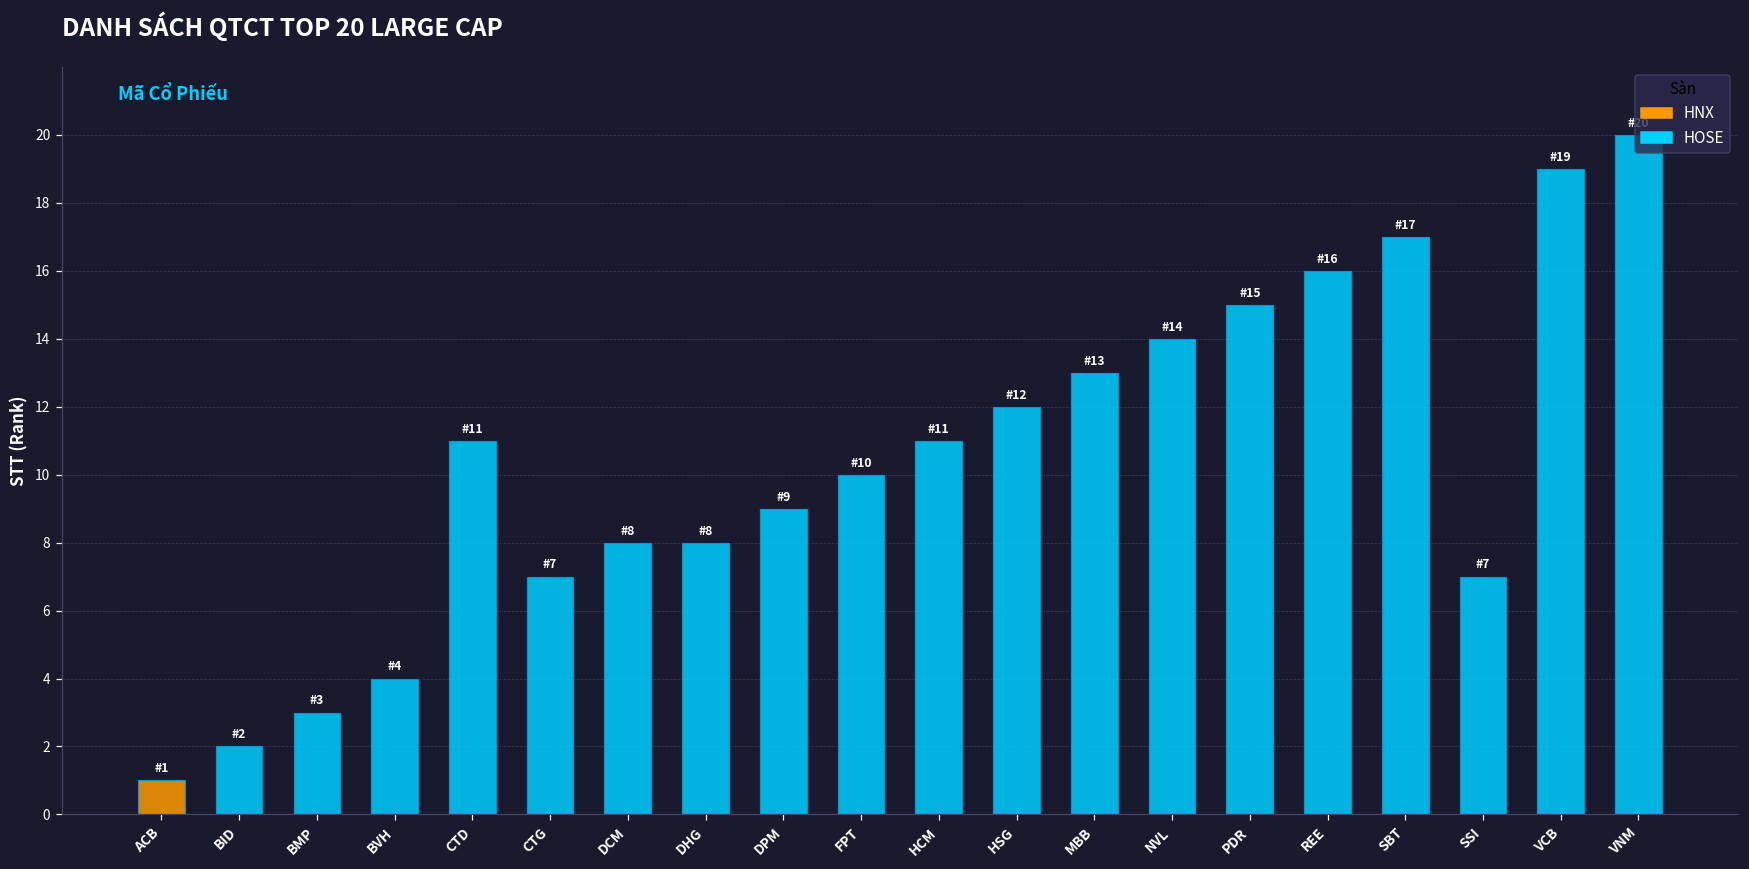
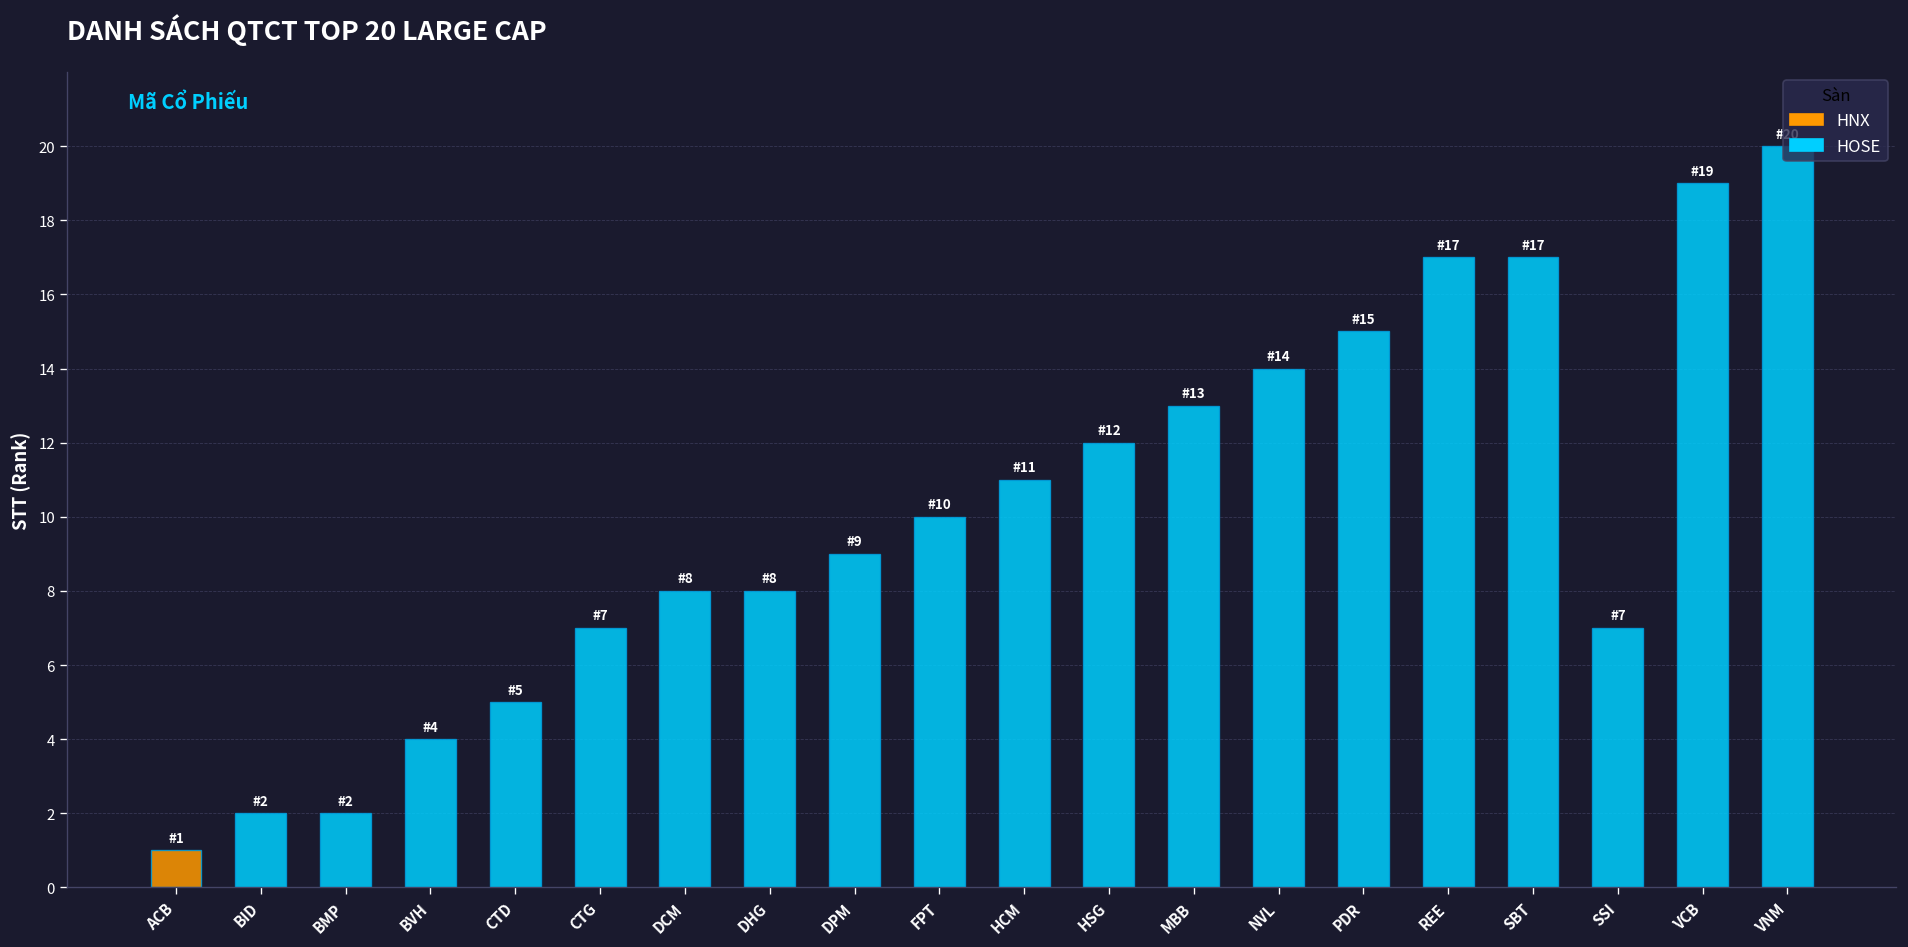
BMP: 3 -> 2
CTD: 11 -> 5
REE: 16 -> 17
